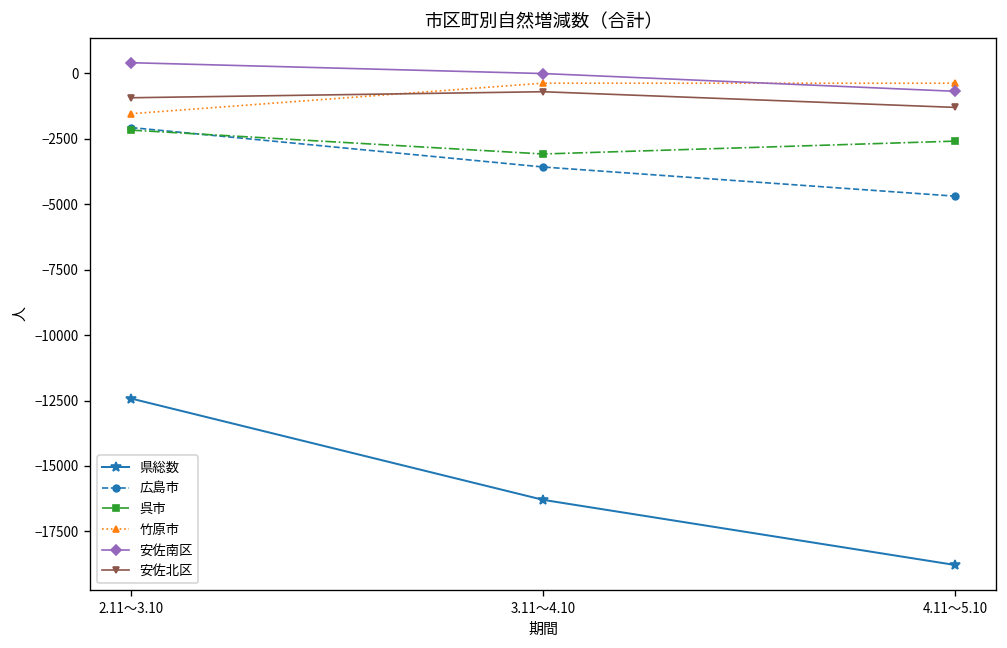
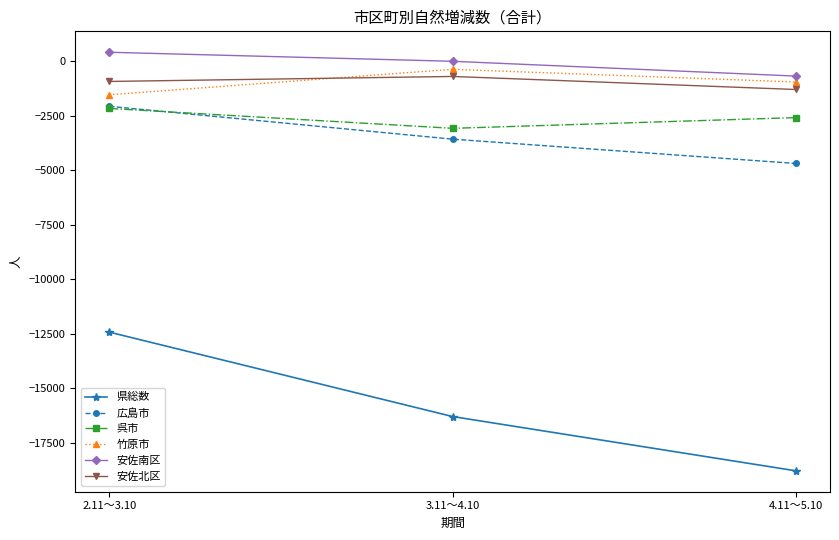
竹原市, 4.11～5.10: -400 -> -1000
